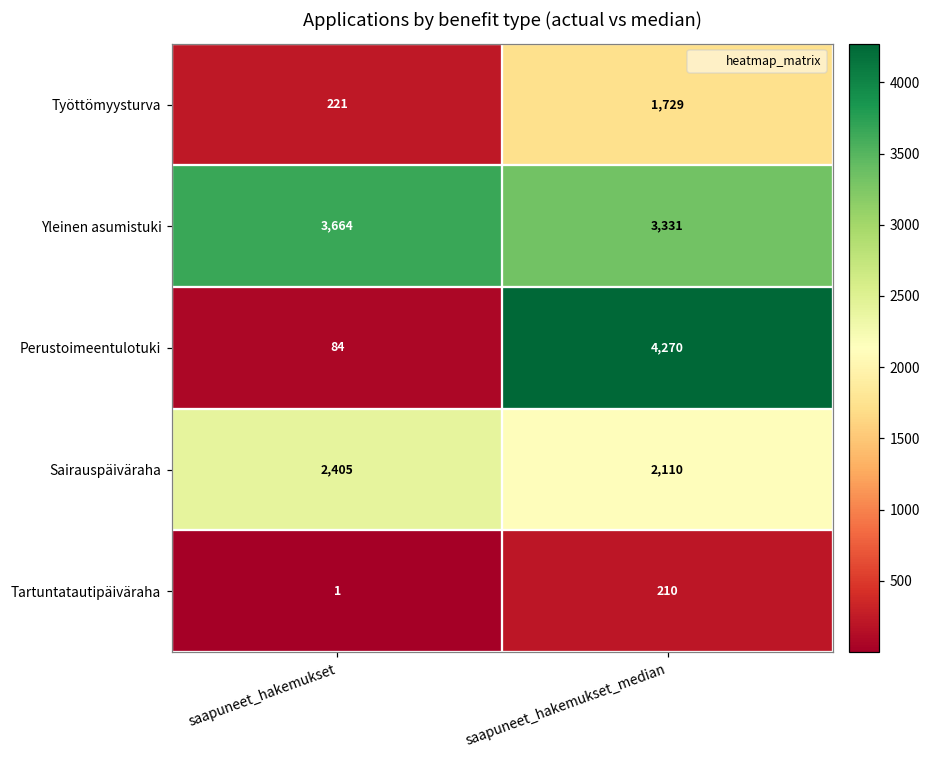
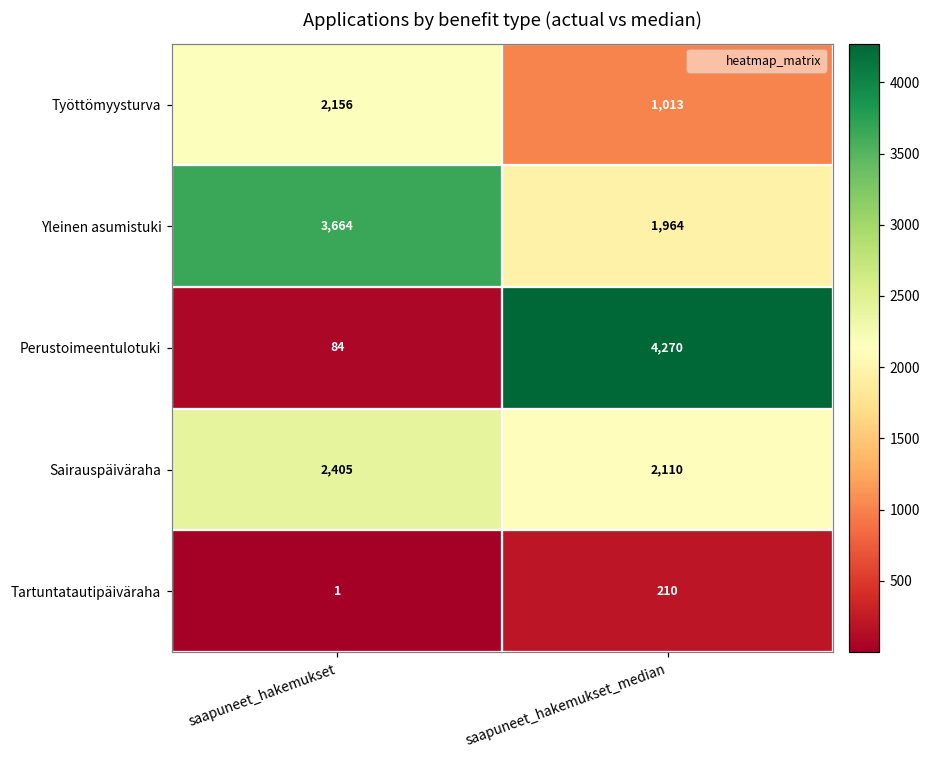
Työttömyysturva, saapuneet_hakemukset: 221 -> 2,156
Työttömyysturva, saapuneet_hakemukset_median: 1,729 -> 1,013
Yleinen asumistuki, saapuneet_hakemukset_median: 3,331 -> 1,964
